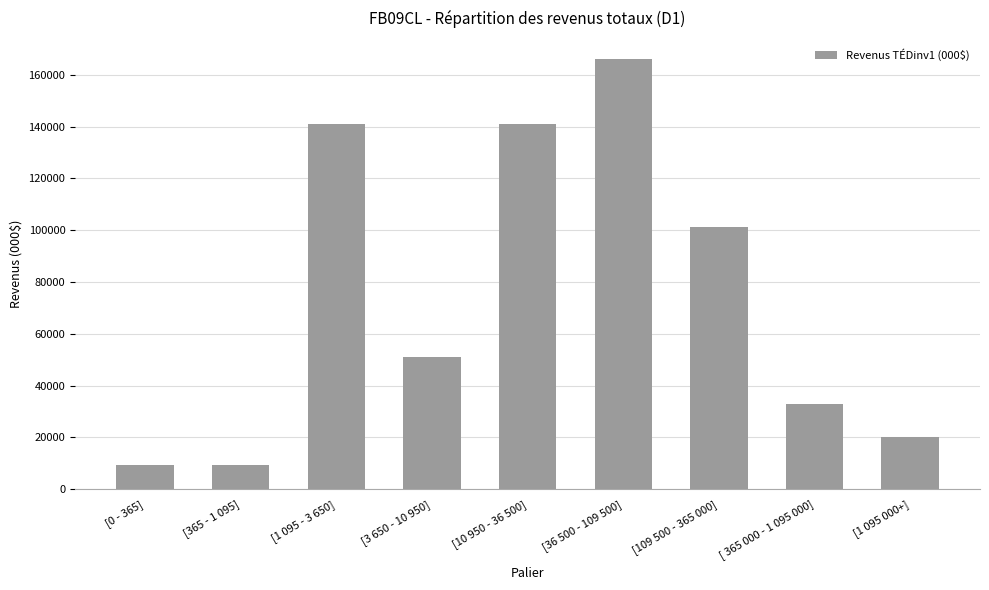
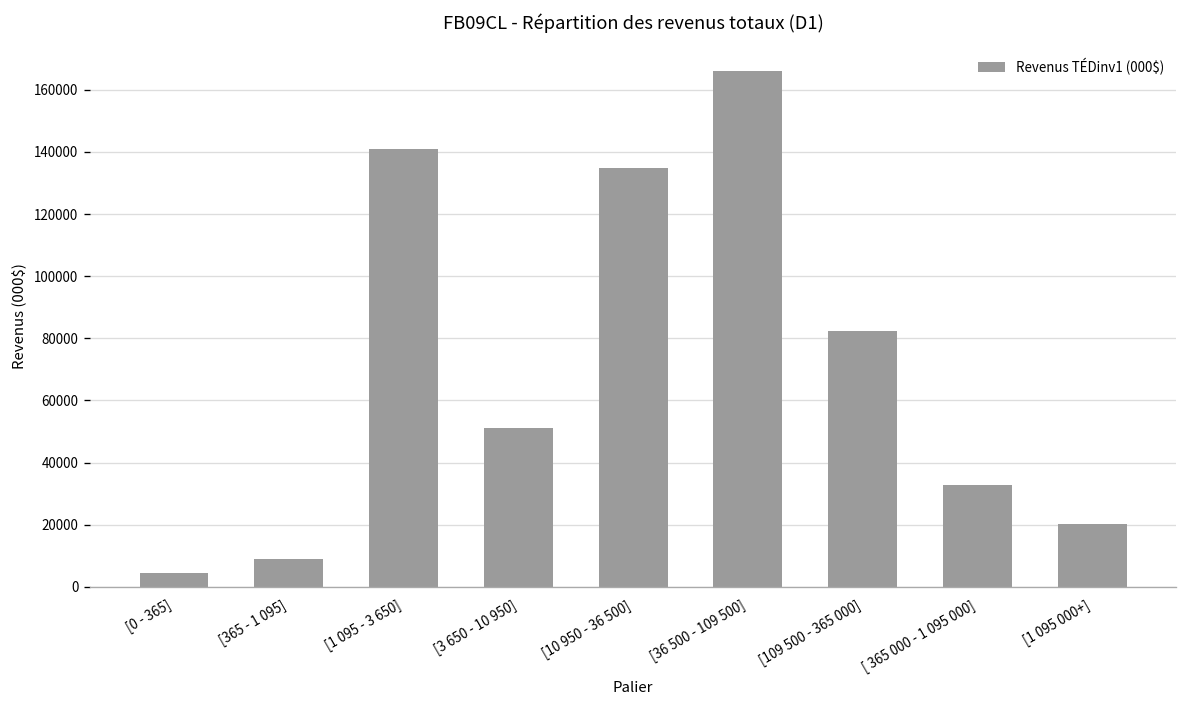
[0 - 365]: 9000 -> 5000
[10 950 - 36 500]: 141000 -> 135000
[109 500 - 365 000]: 101000 -> 82000
